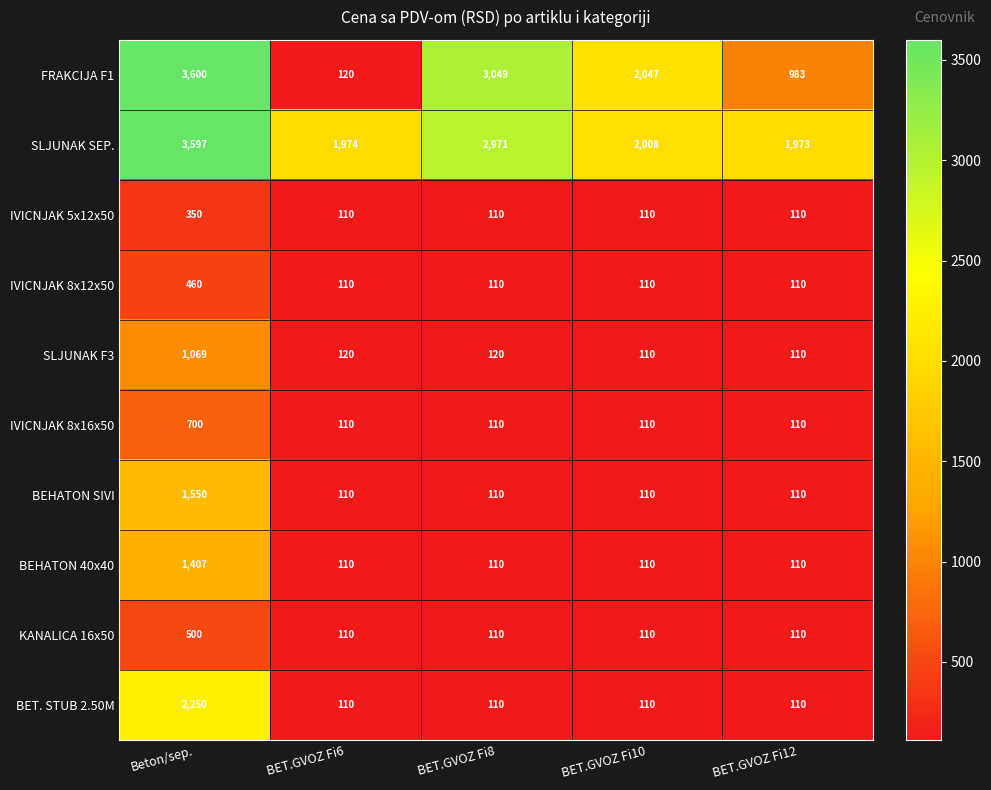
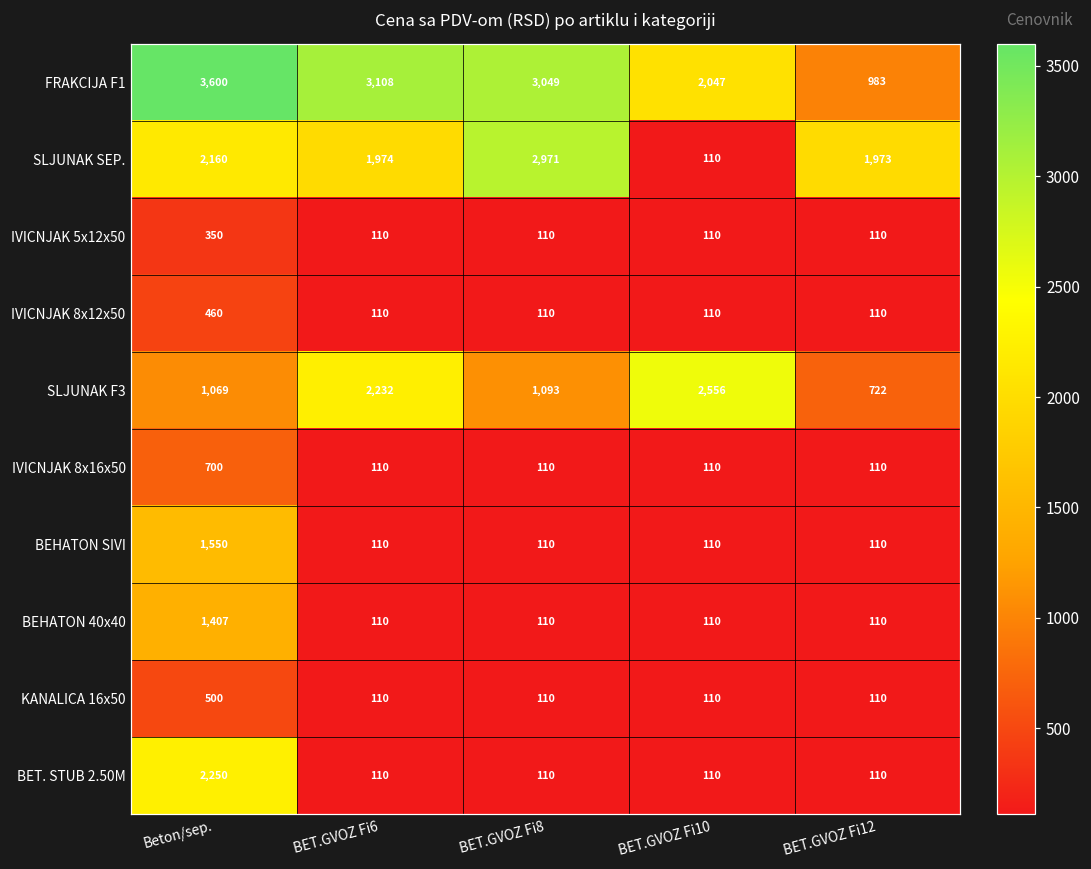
FRAKCIJA F1, BET.GVOZ Fi6: 120 -> 3,108
SLJUNAK SEP., Beton/sep.: 3,597 -> 2,160
SLJUNAK SEP., BET.GVOZ Fi10: 2,008 -> 110
SLJUNAK F3, BET.GVOZ Fi6: 120 -> 2,232
SLJUNAK F3, BET.GVOZ Fi8: 120 -> 1,093
SLJUNAK F3, BET.GVOZ Fi10: 110 -> 2,556
SLJUNAK F3, BET.GVOZ Fi12: 110 -> 722
